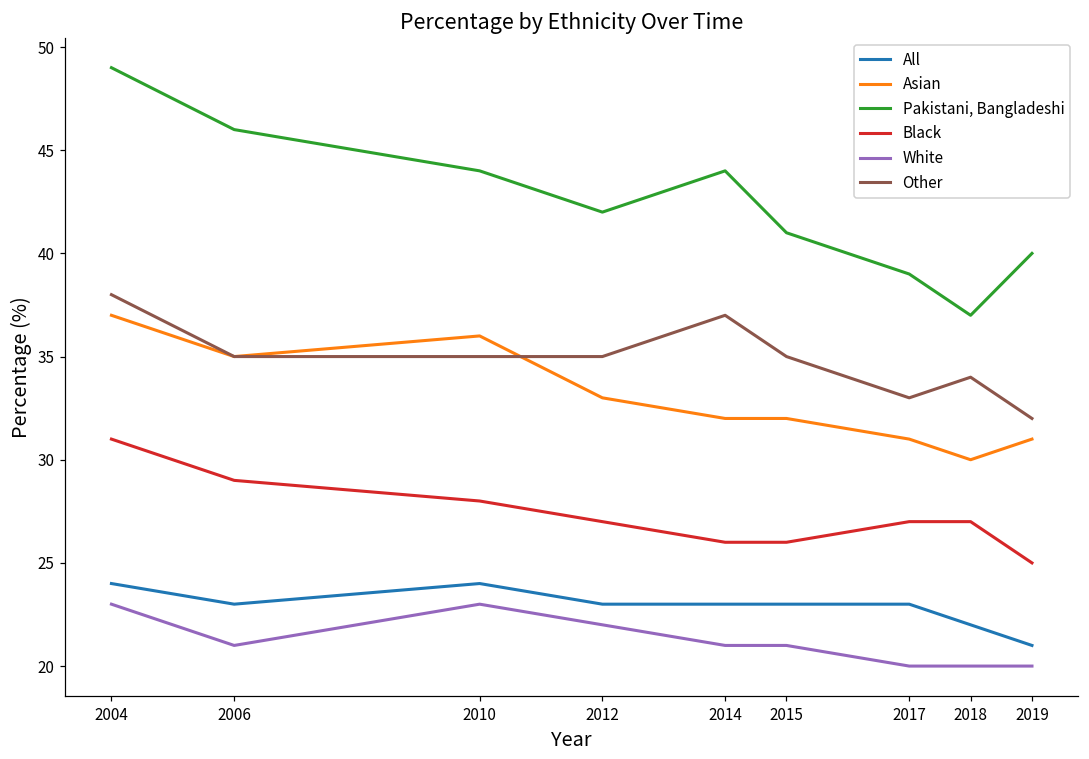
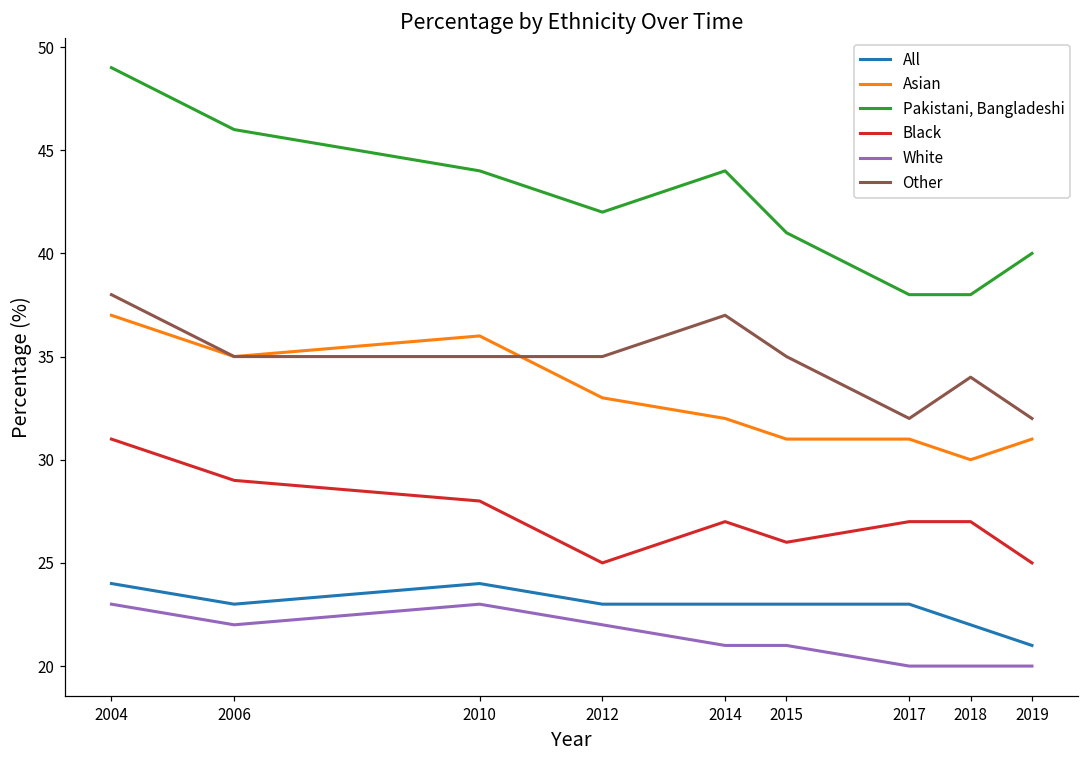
White, 2006: 21 -> 22
Black, 2012: 27 -> 25
Black, 2014: 26 -> 27
Asian, 2015: 32 -> 31
Pakistani, Bangladeshi, 2017: 39 -> 38
Other, 2017: 33 -> 32
Pakistani, Bangladeshi, 2018: 37 -> 38
